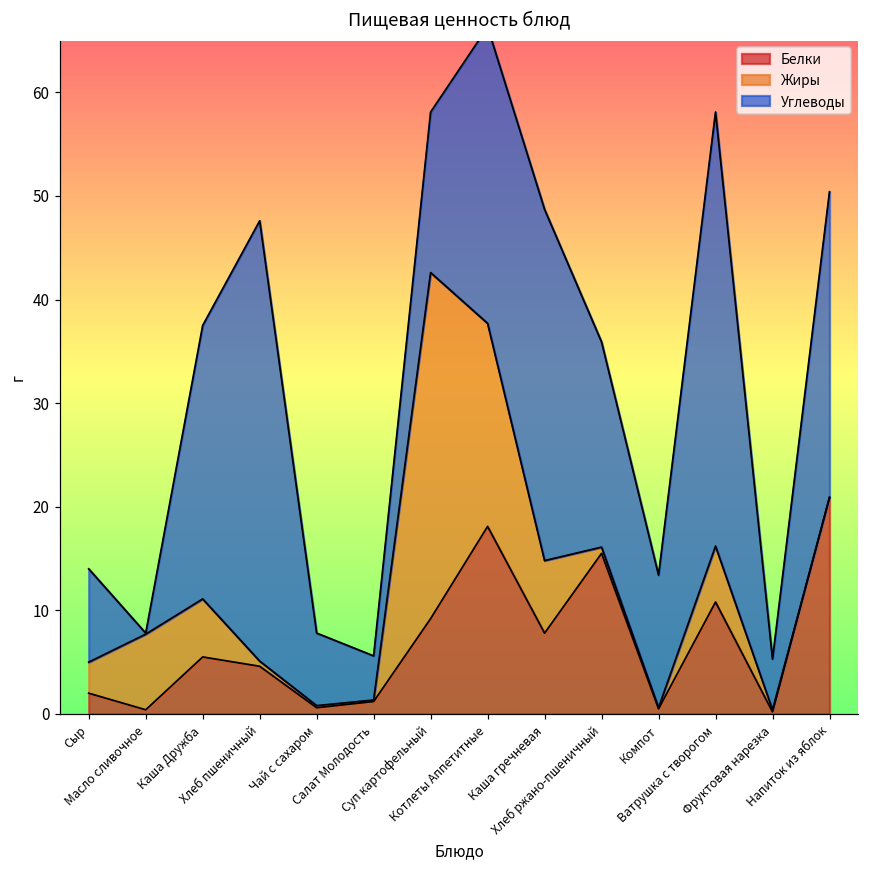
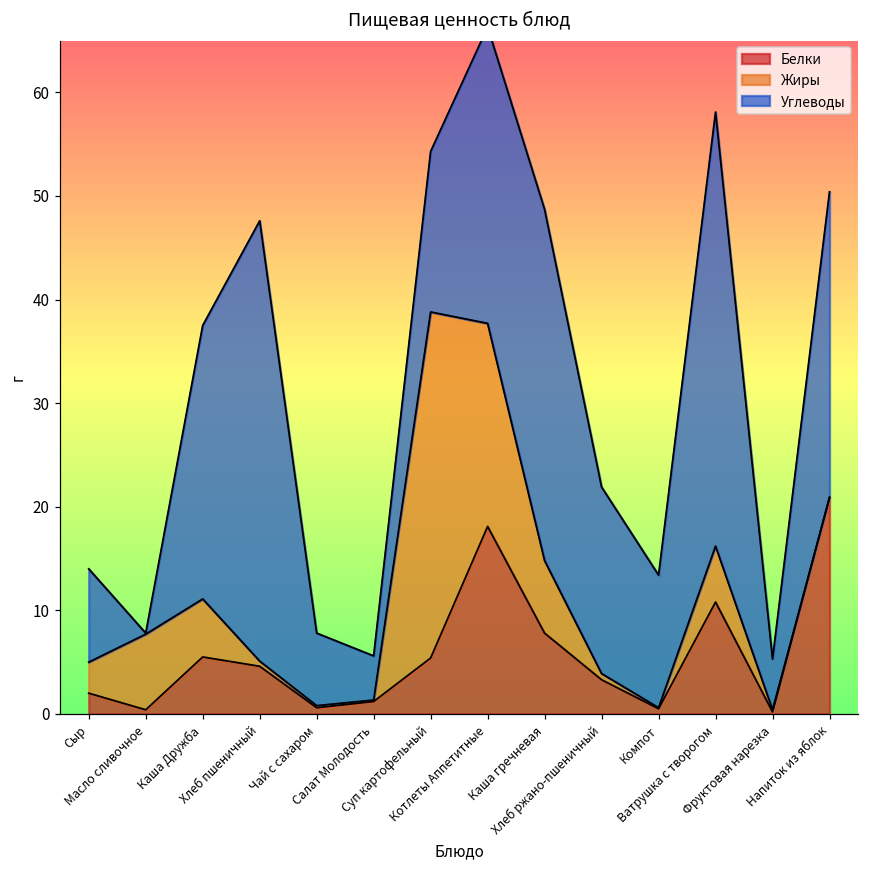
Белки, Суп картофельный: 9 -> 5
Белки, Хлеб ржано-пшеничный: 16 -> 3
Углеводы, Хлеб ржано-пшеничный: 20 -> 18
